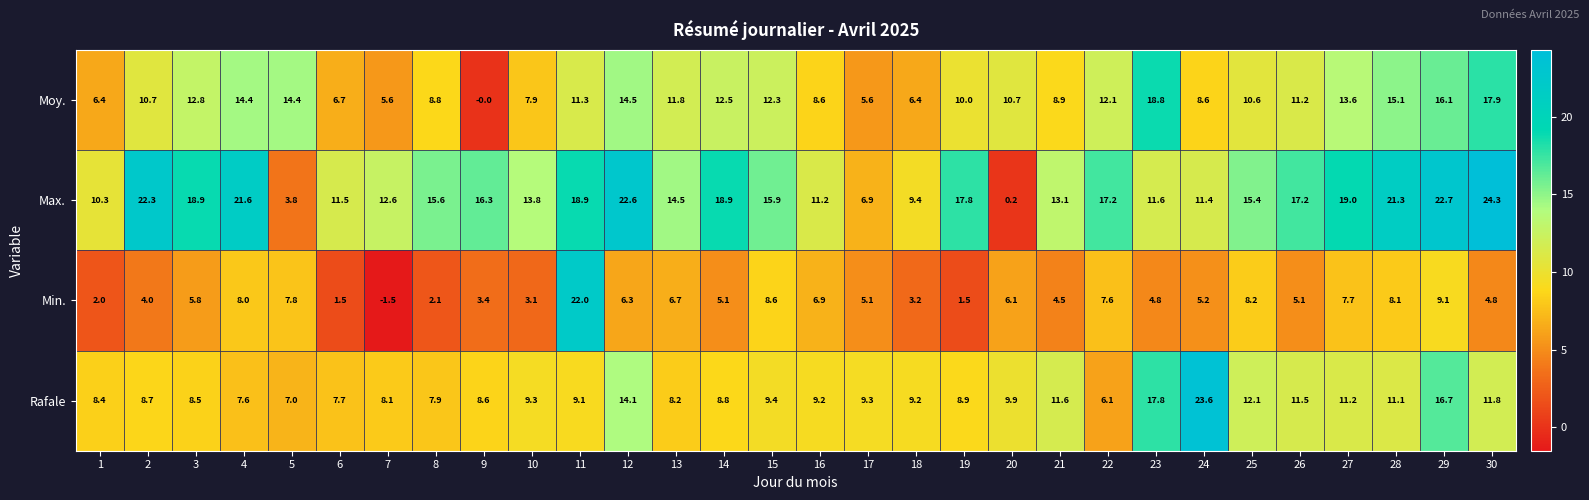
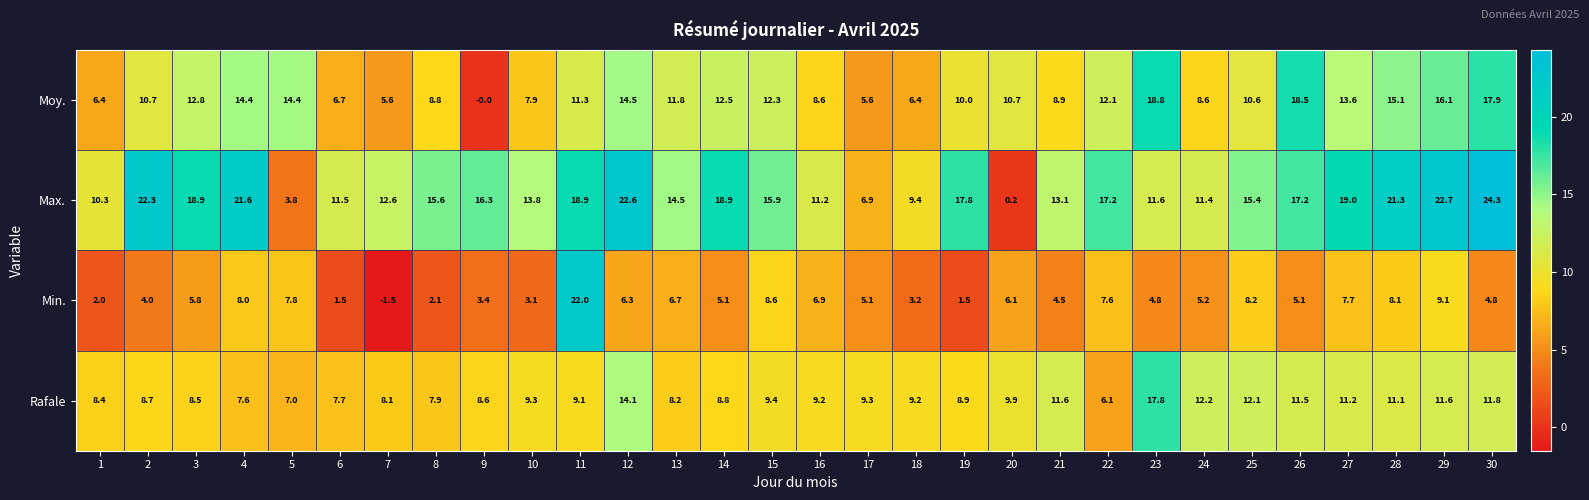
Moy., 26: 11.2 -> 18.5
Rafale, 24: 23.6 -> 12.2
Rafale, 29: 16.7 -> 11.6
